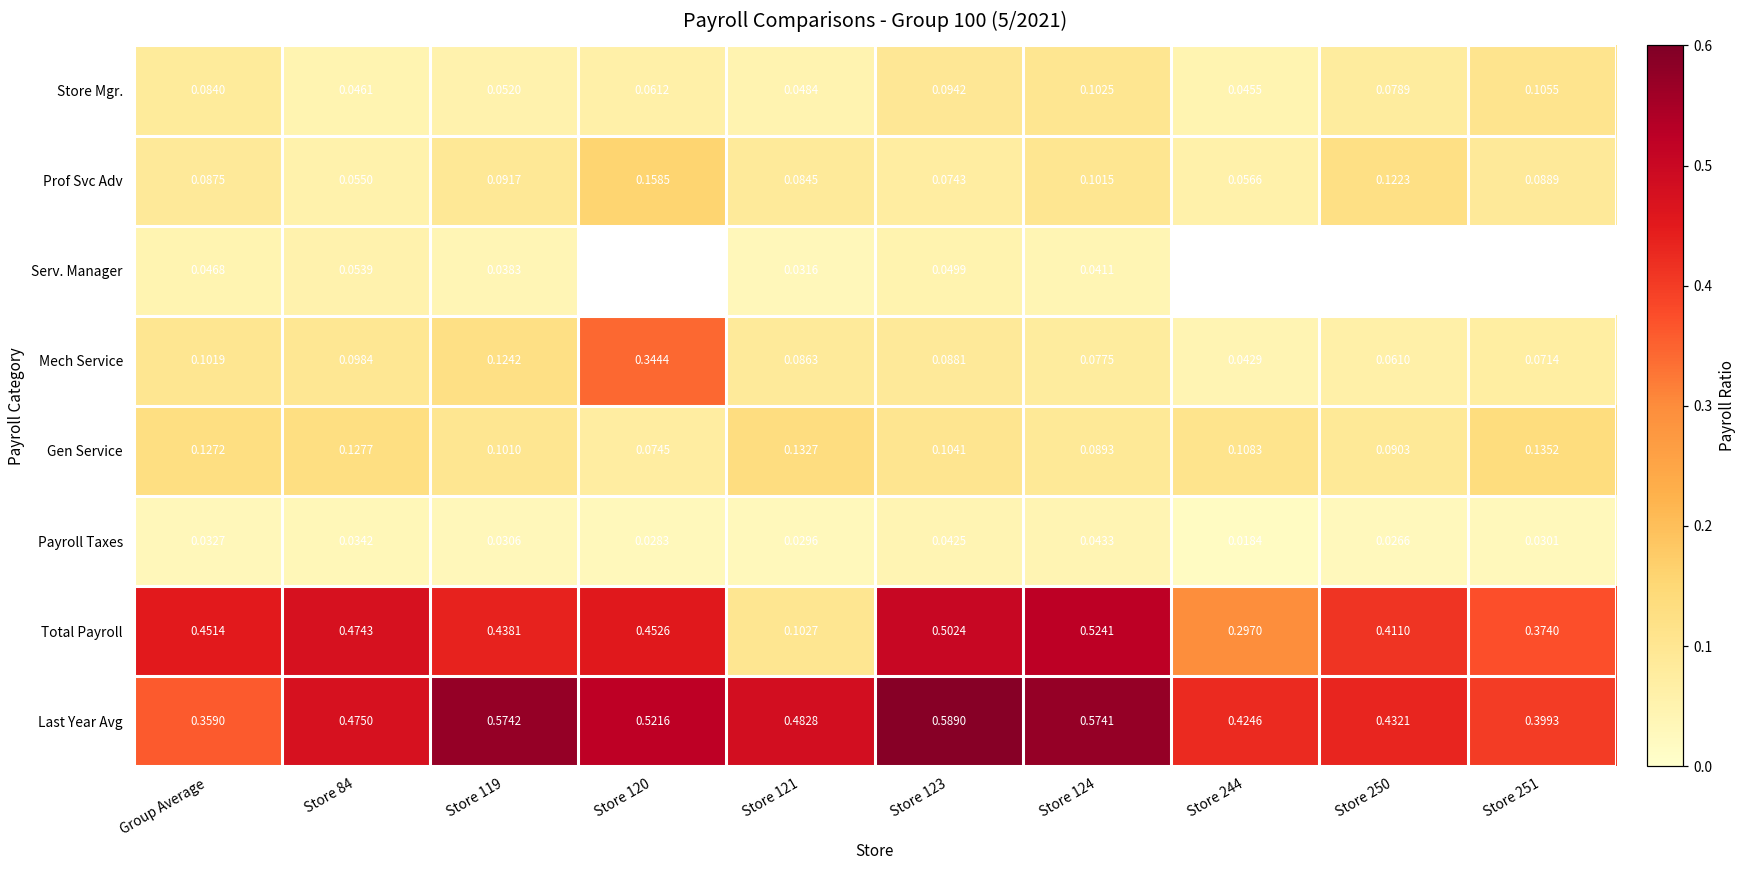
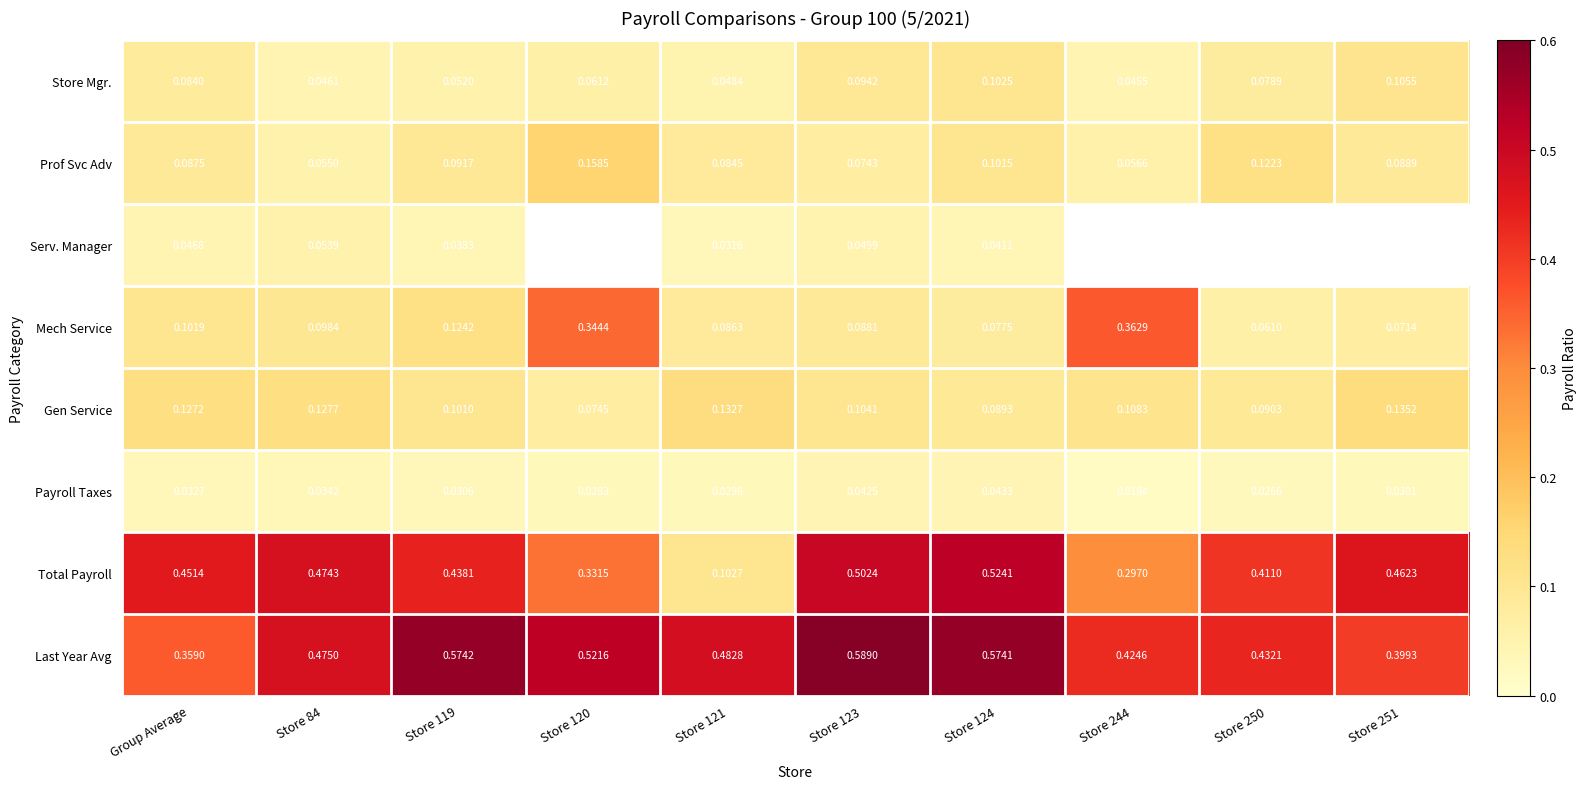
Mech Service, Store 244: 0.0429 -> 0.3629
Total Payroll, Store 120: 0.4526 -> 0.3315
Total Payroll, Store 251: 0.3740 -> 0.4623
